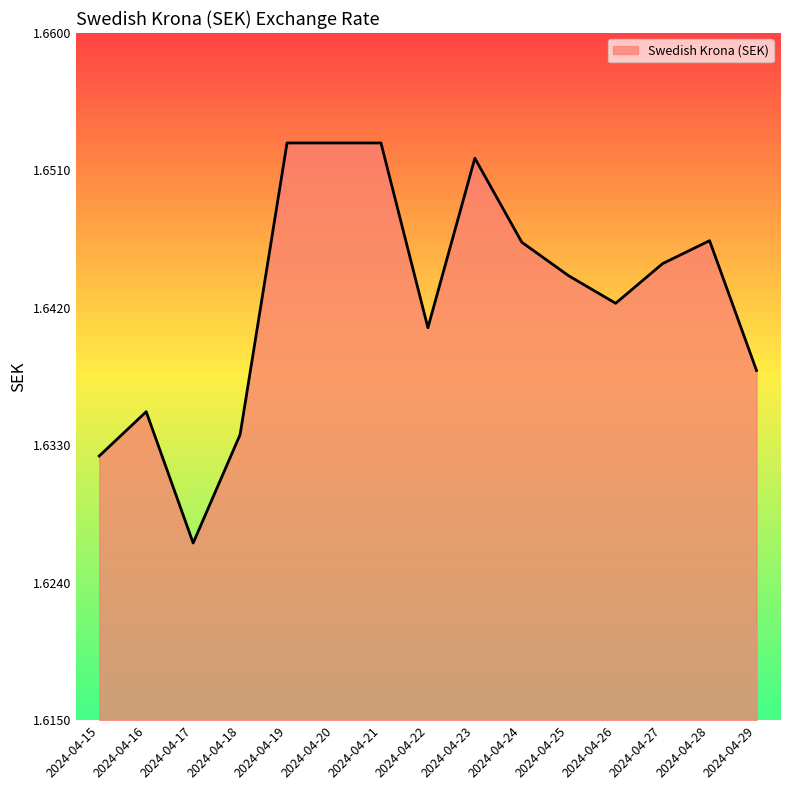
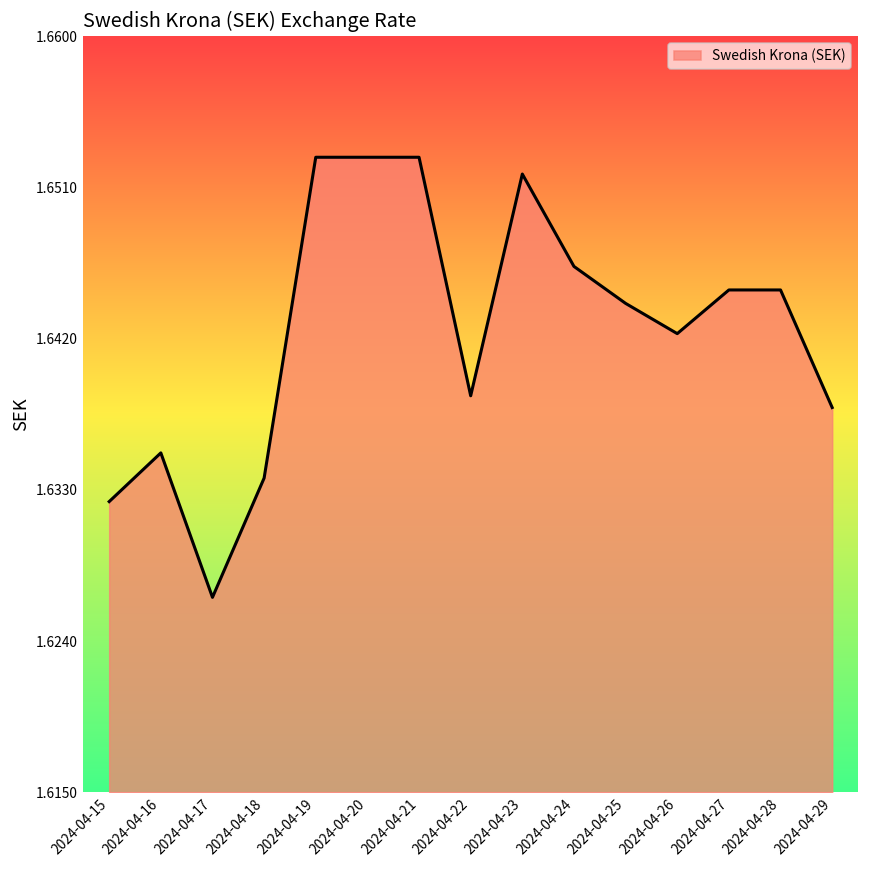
2024-04-22: 1.6407 -> 1.6386
2024-04-28: 1.6464 -> 1.6449
